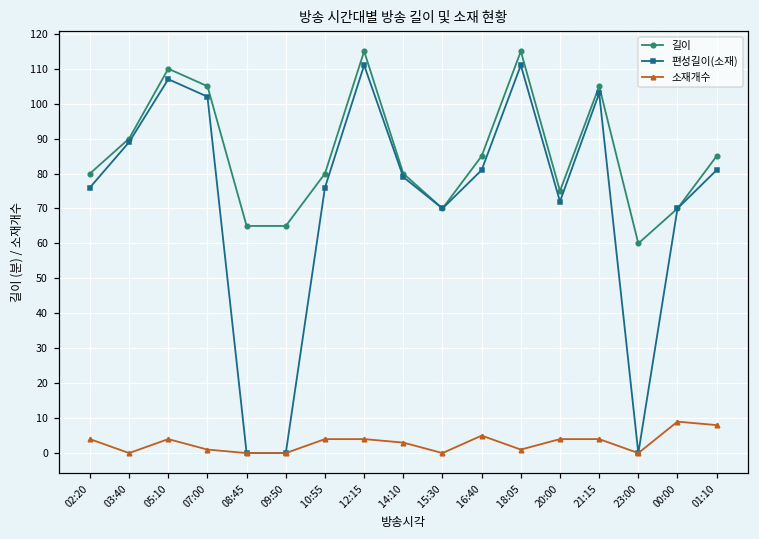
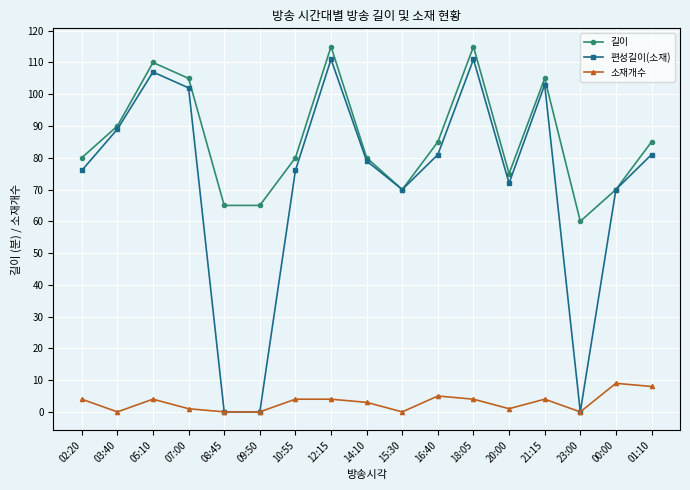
소재개수, 18:05: 1 -> 4
소재개수, 20:00: 4 -> 1
